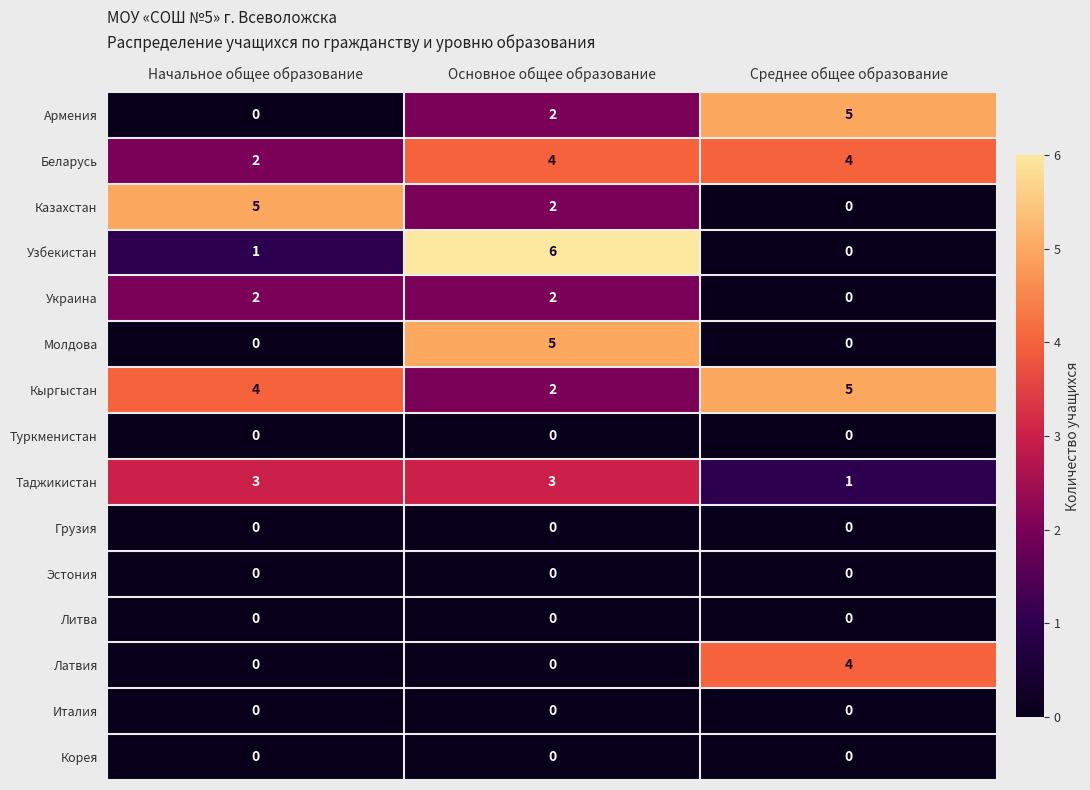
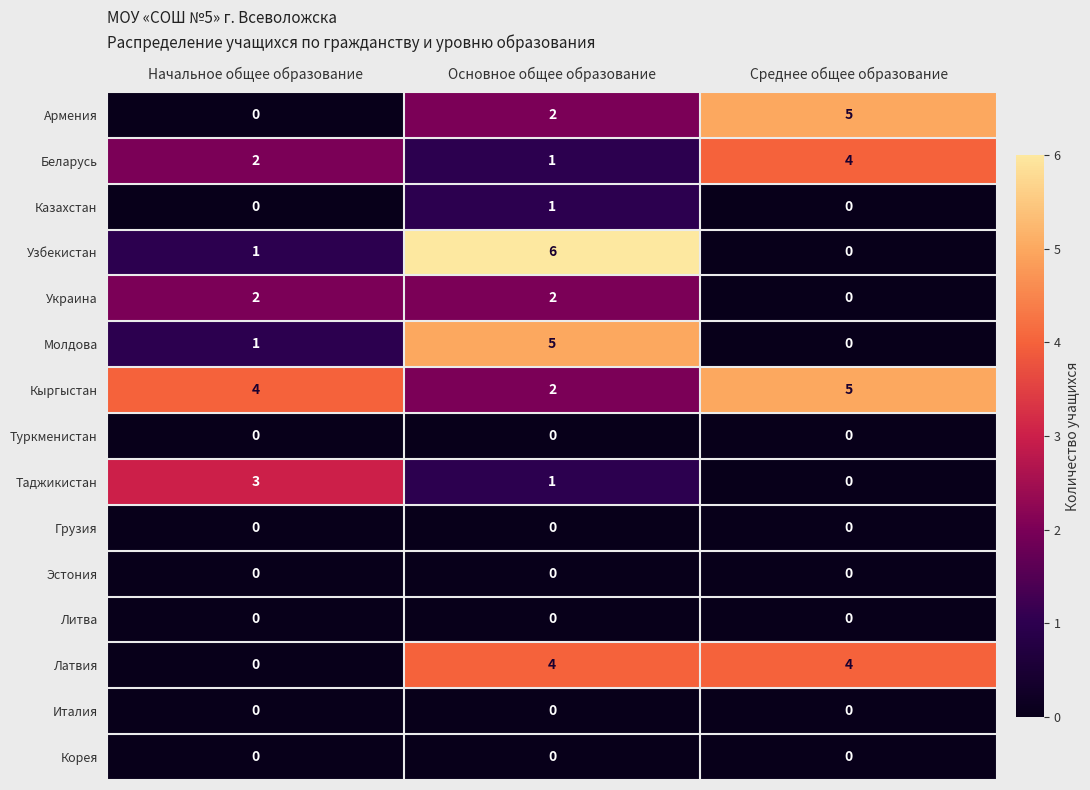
Беларусь, Основное общее образование: 4 -> 1
Казахстан, Начальное общее образование: 5 -> 0
Казахстан, Основное общее образование: 2 -> 1
Молдова, Начальное общее образование: 0 -> 1
Таджикистан, Основное общее образование: 3 -> 1
Таджикистан, Среднее общее образование: 1 -> 0
Латвия, Основное общее образование: 0 -> 4
